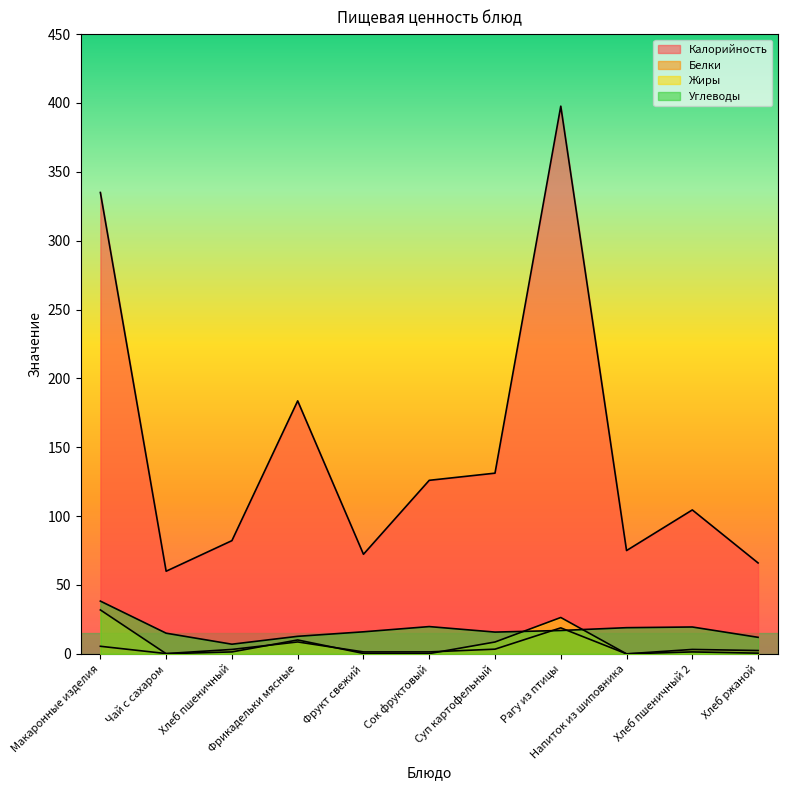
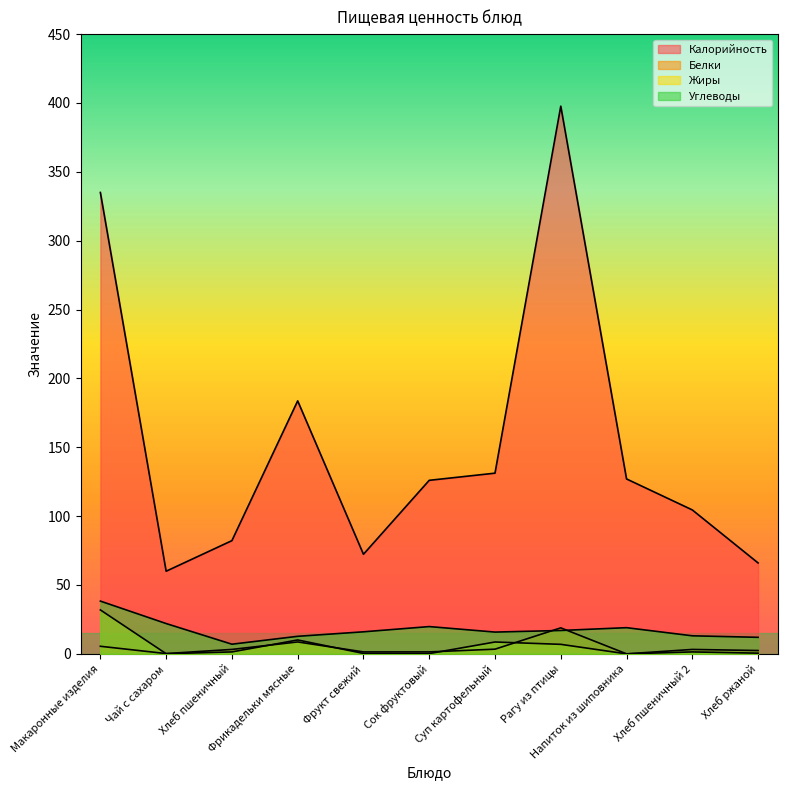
Углеводы, Чай с сахаром: 15 -> 22
Жиры, Рагу из птицы: 26 -> 7
Калорийность, Напиток из шиповника: 75 -> 127
Углеводы, Хлеб пшеничный 2: 20 -> 13
